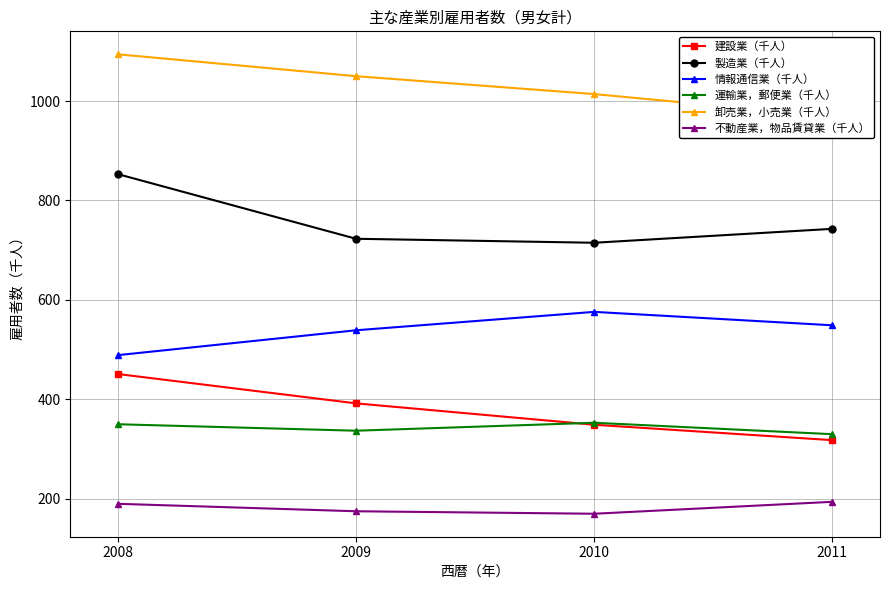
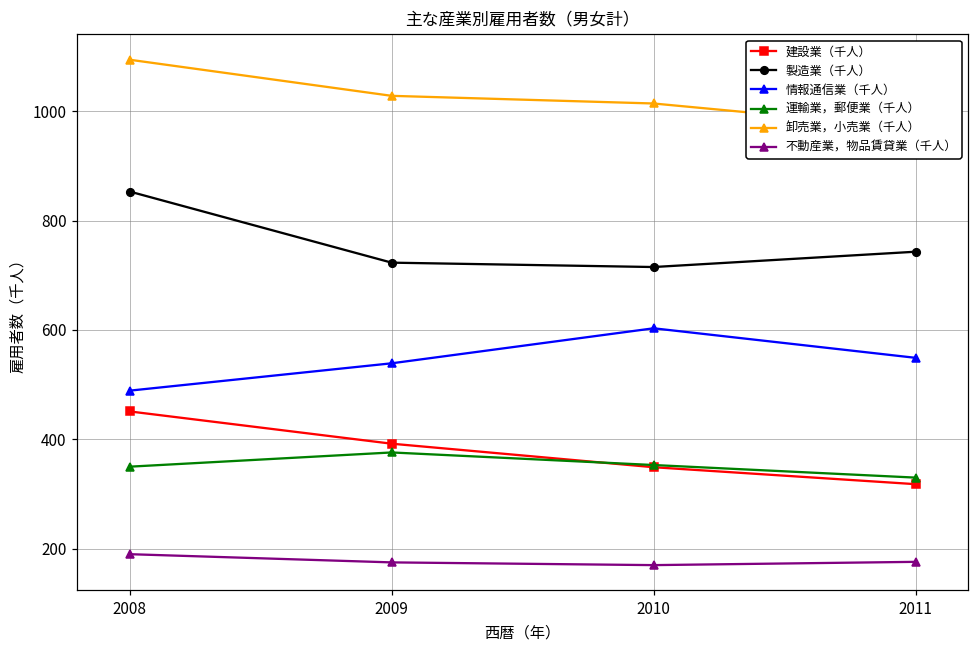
運輸業，郵便業（千人）, 2009: 340 -> 380
卸売業，小売業（千人）, 2009: 1050 -> 1030
情報通信業（千人）, 2010: 580 -> 600
不動産業，物品賃貸業（千人）, 2011: 190 -> 180
